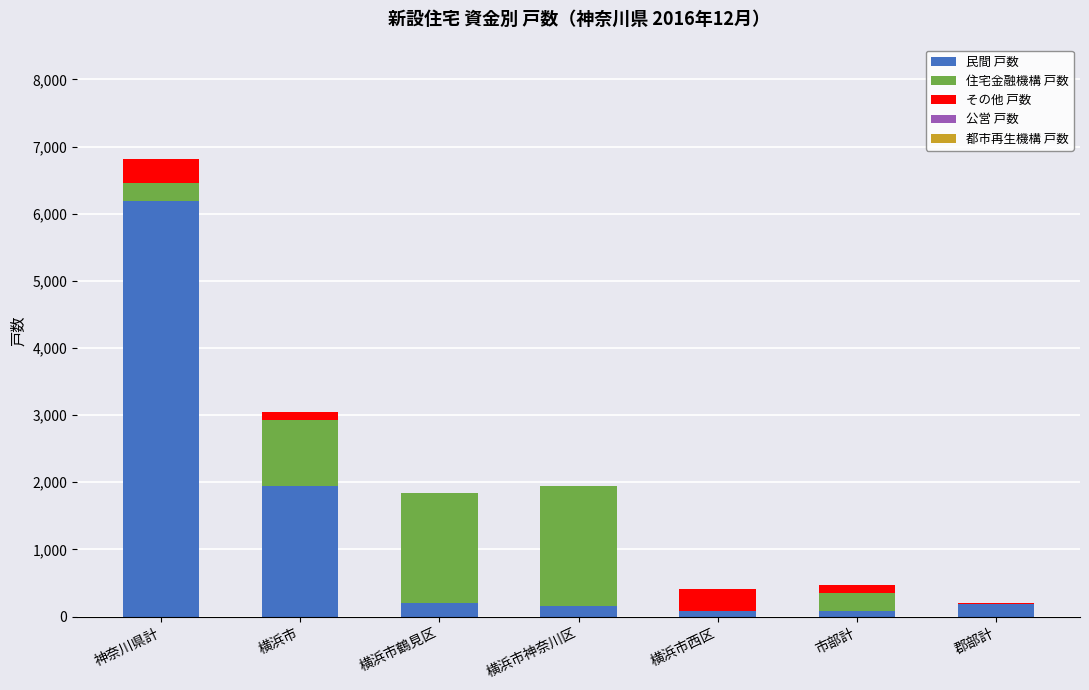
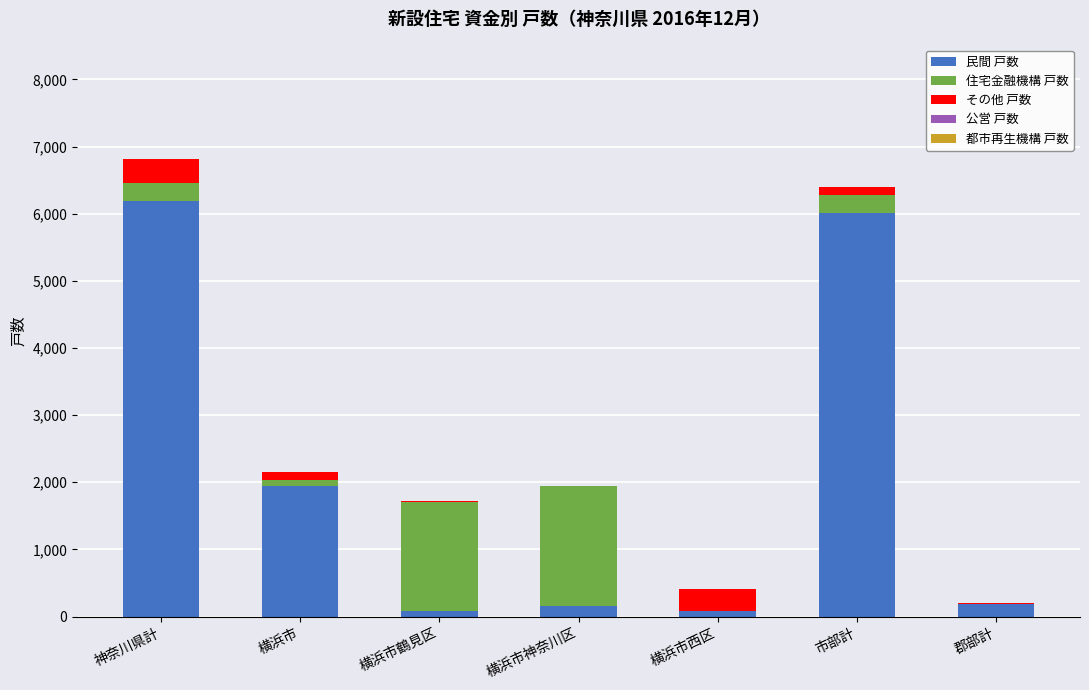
住宅金融機構 戸数, 横浜市: 1,000 -> 100
民間 戸数, 横浜市鶴見区: 200 -> 100
民間 戸数, 市部計: 100 -> 6,000
